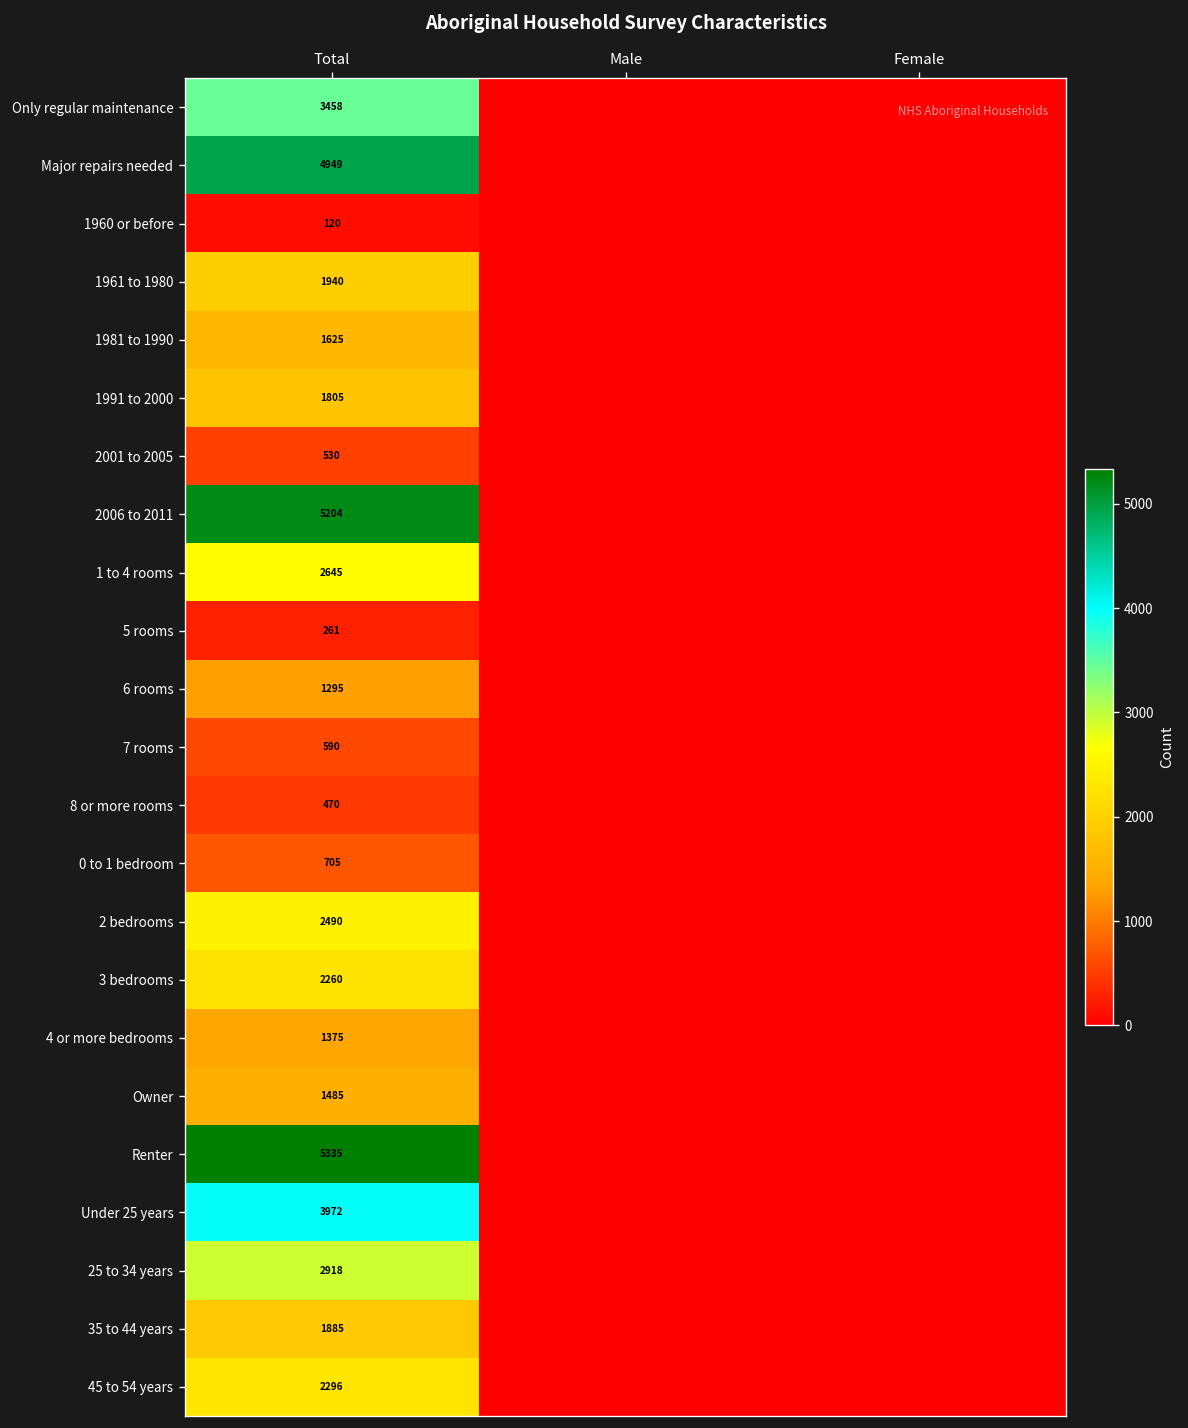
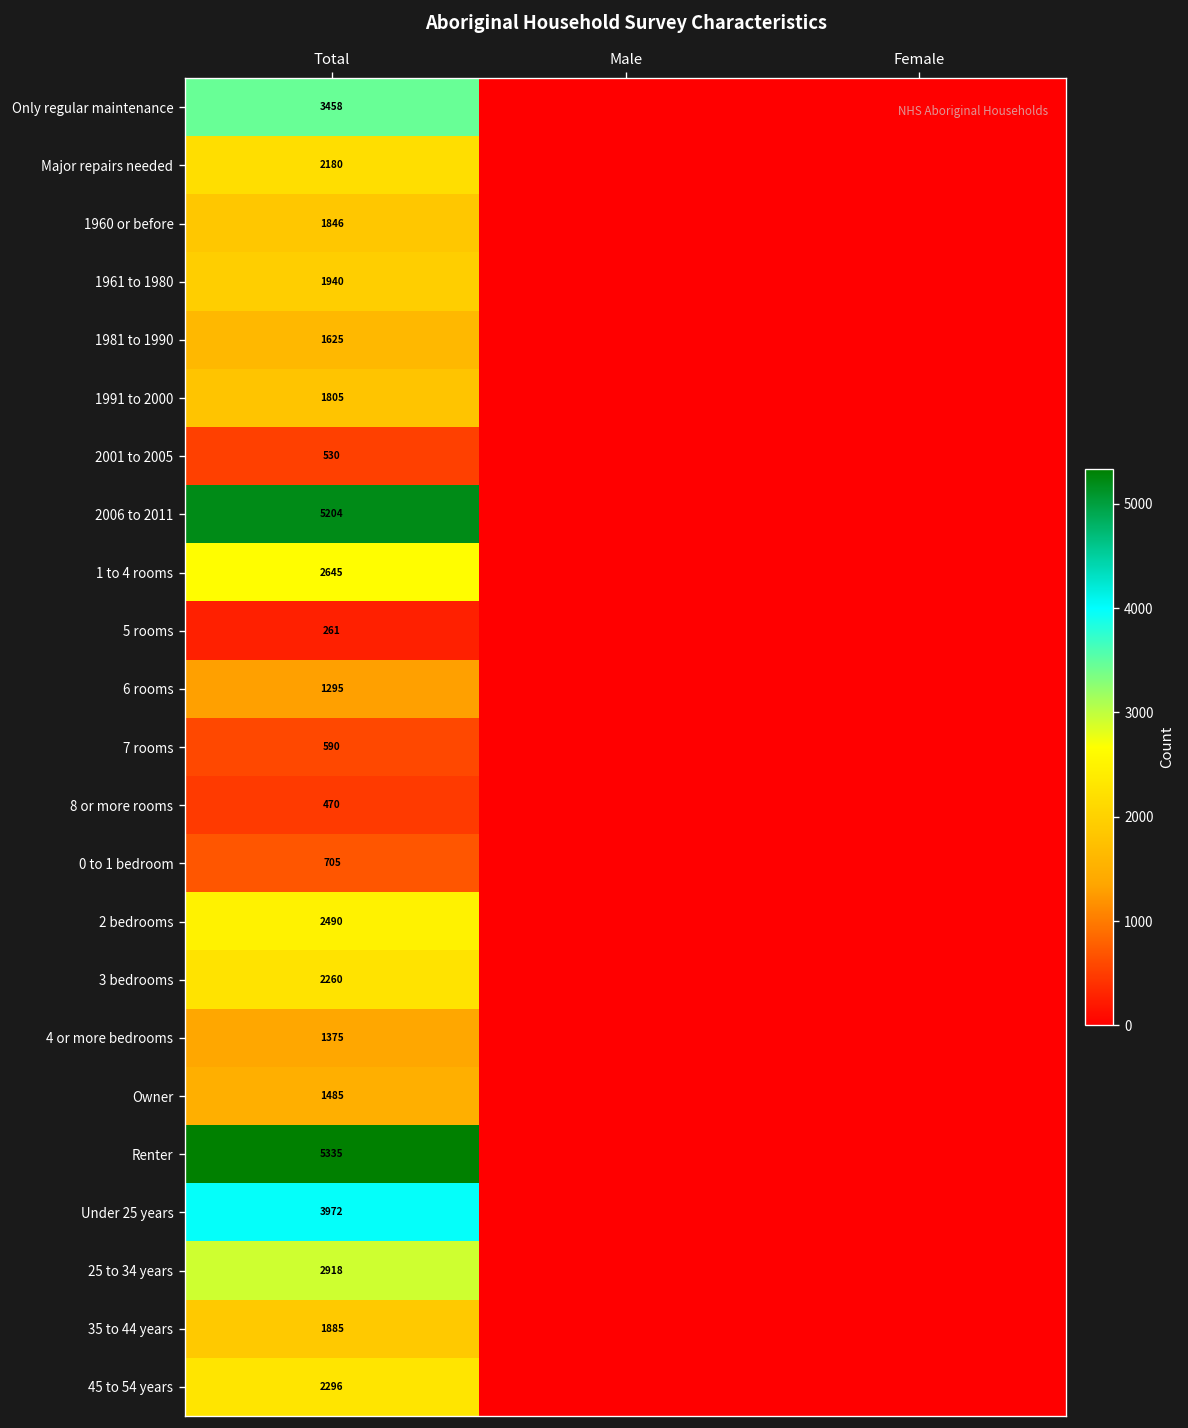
Major repairs needed, Total: 4949 -> 2180
1960 or before, Total: 120 -> 1846
